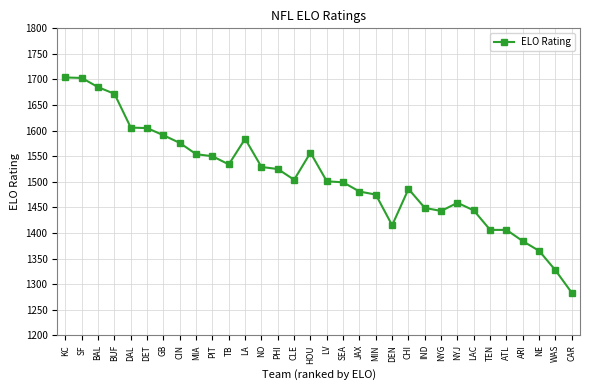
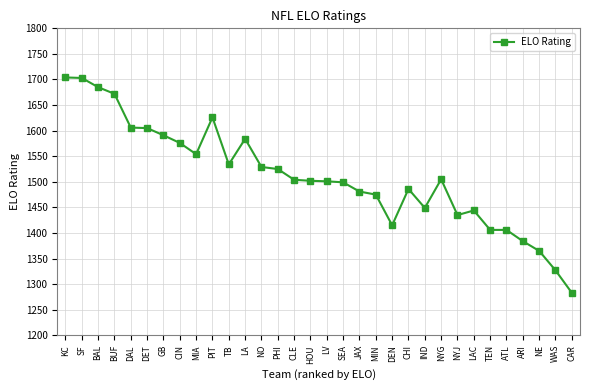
PIT: 1550 -> 1630
HOU: 1560 -> 1500
NYG: 1440 -> 1510
NYJ: 1460 -> 1440
